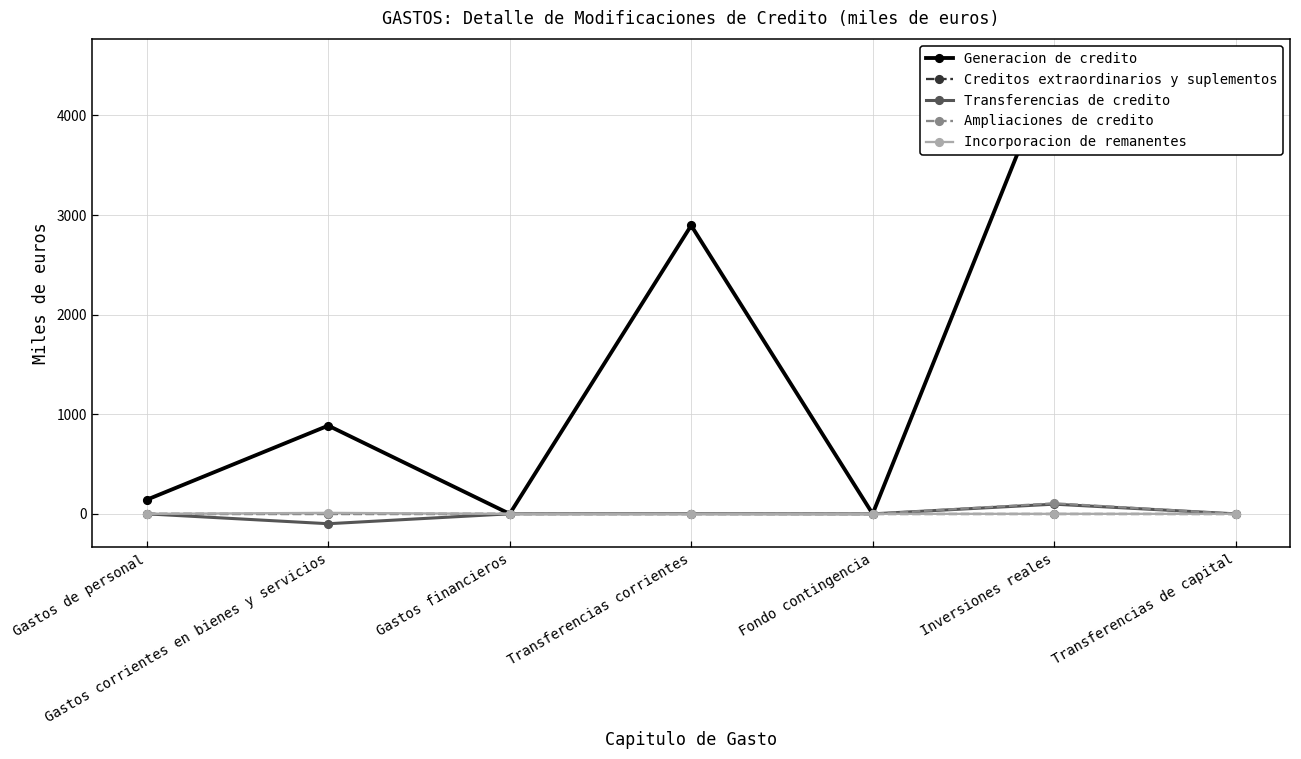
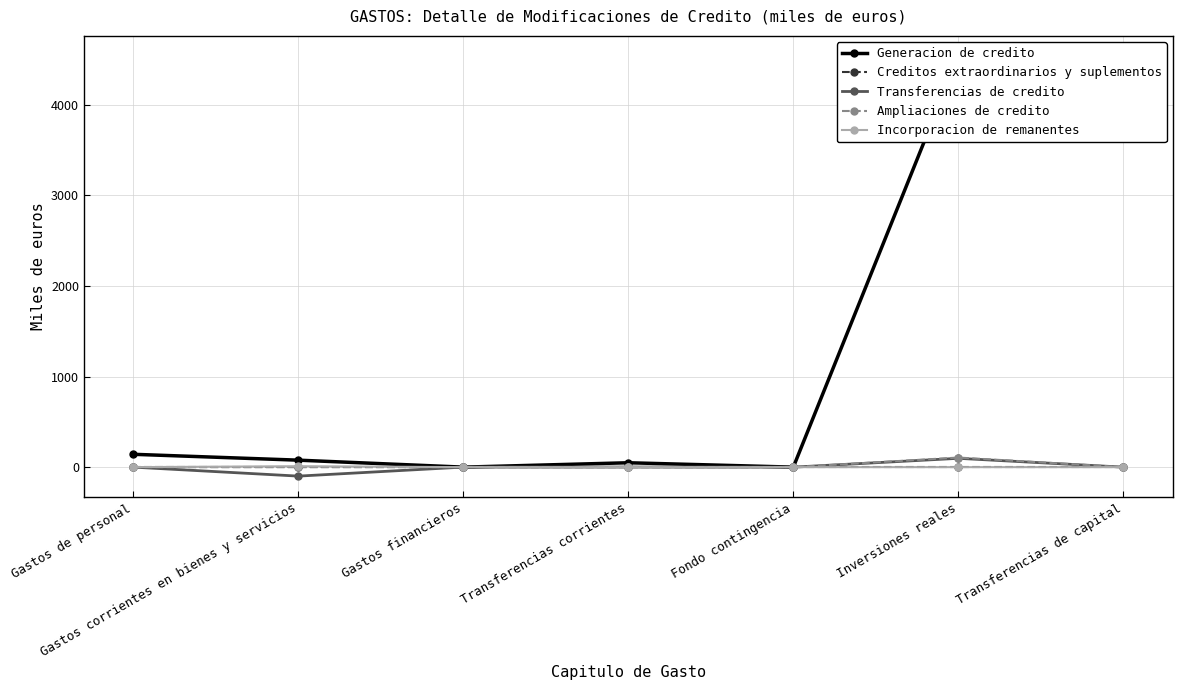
Generacion de credito, Gastos corrientes en bienes y servicios: 900 -> 100
Generacion de credito, Transferencias corrientes: 2900 -> 0
